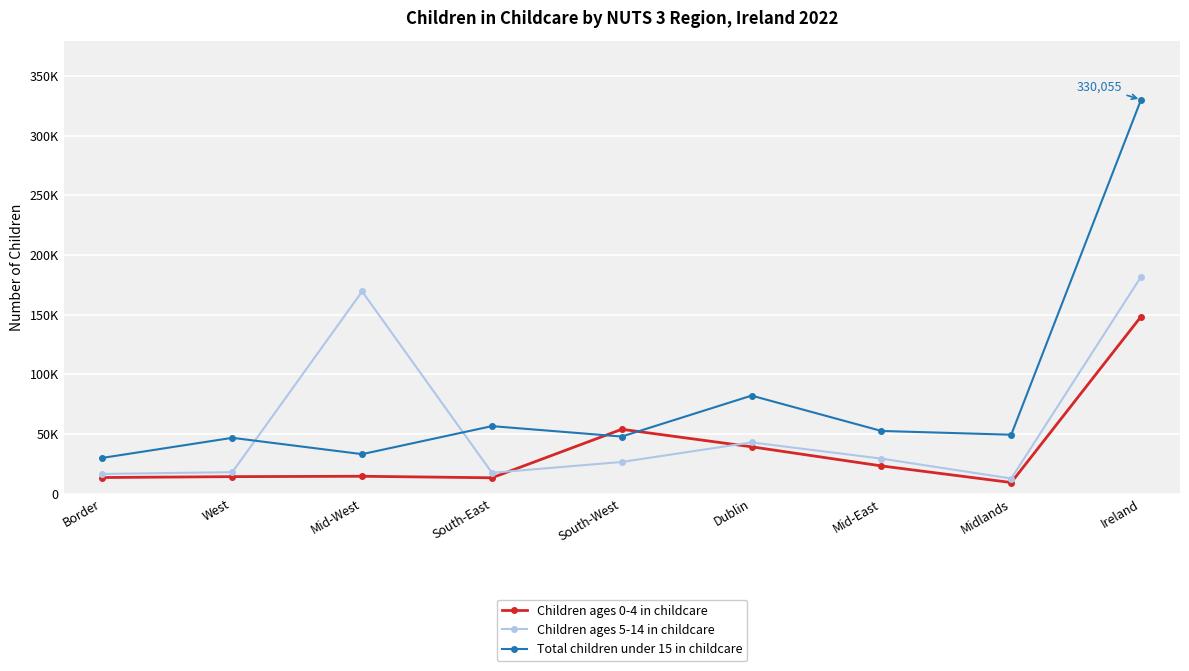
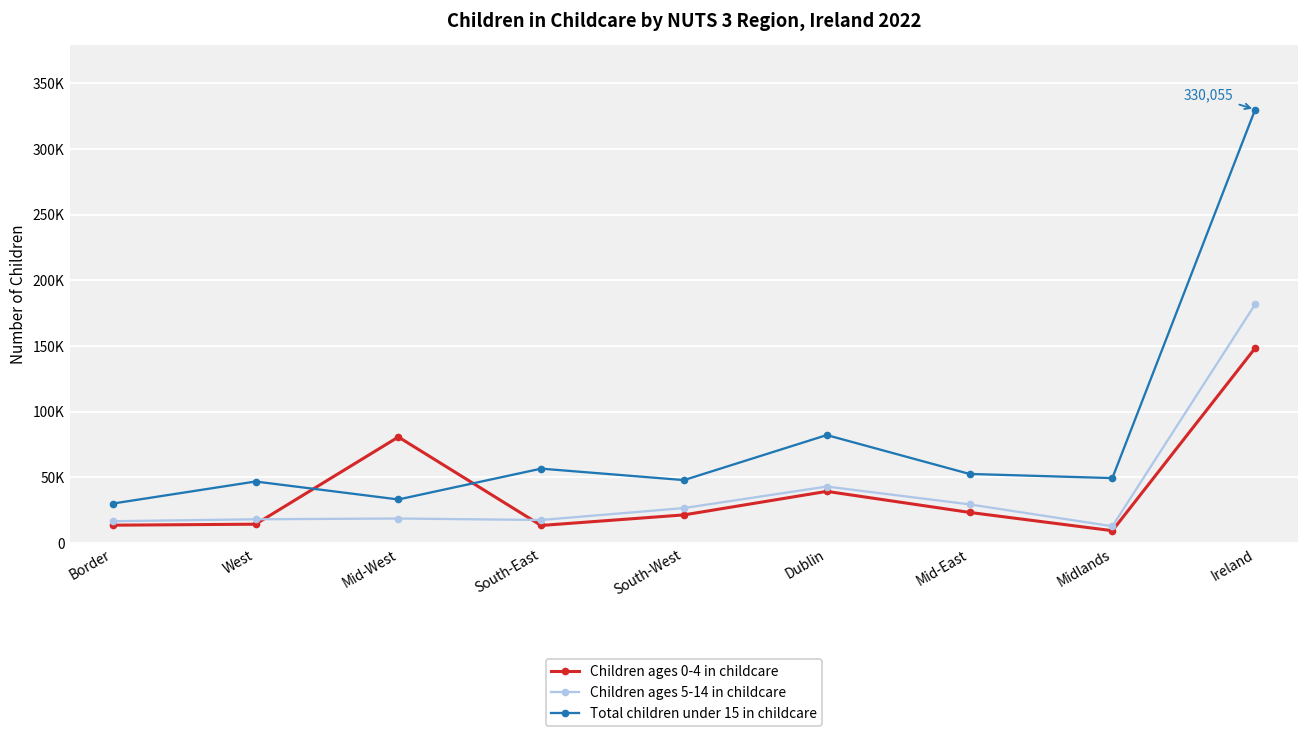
Children ages 0-4 in childcare, Mid-West: 15000 -> 81000
Children ages 5-14 in childcare, Mid-West: 169000 -> 19000
Children ages 0-4 in childcare, South-West: 54000 -> 21000
